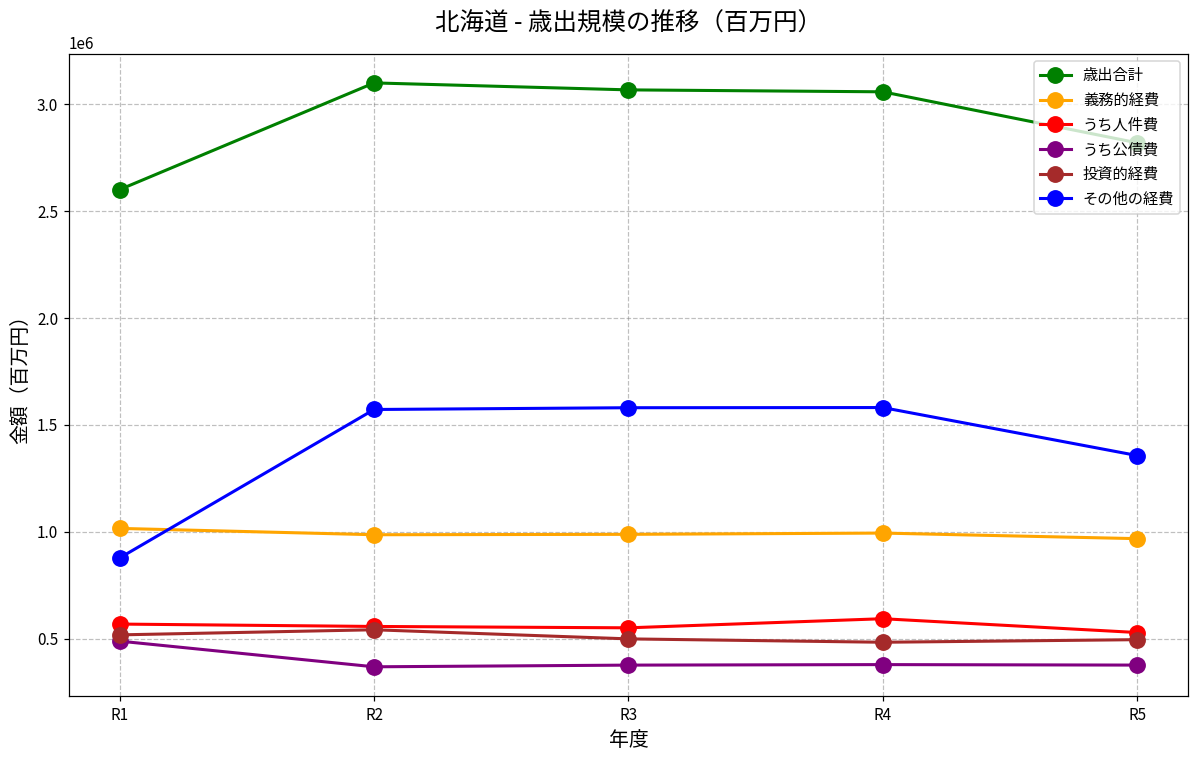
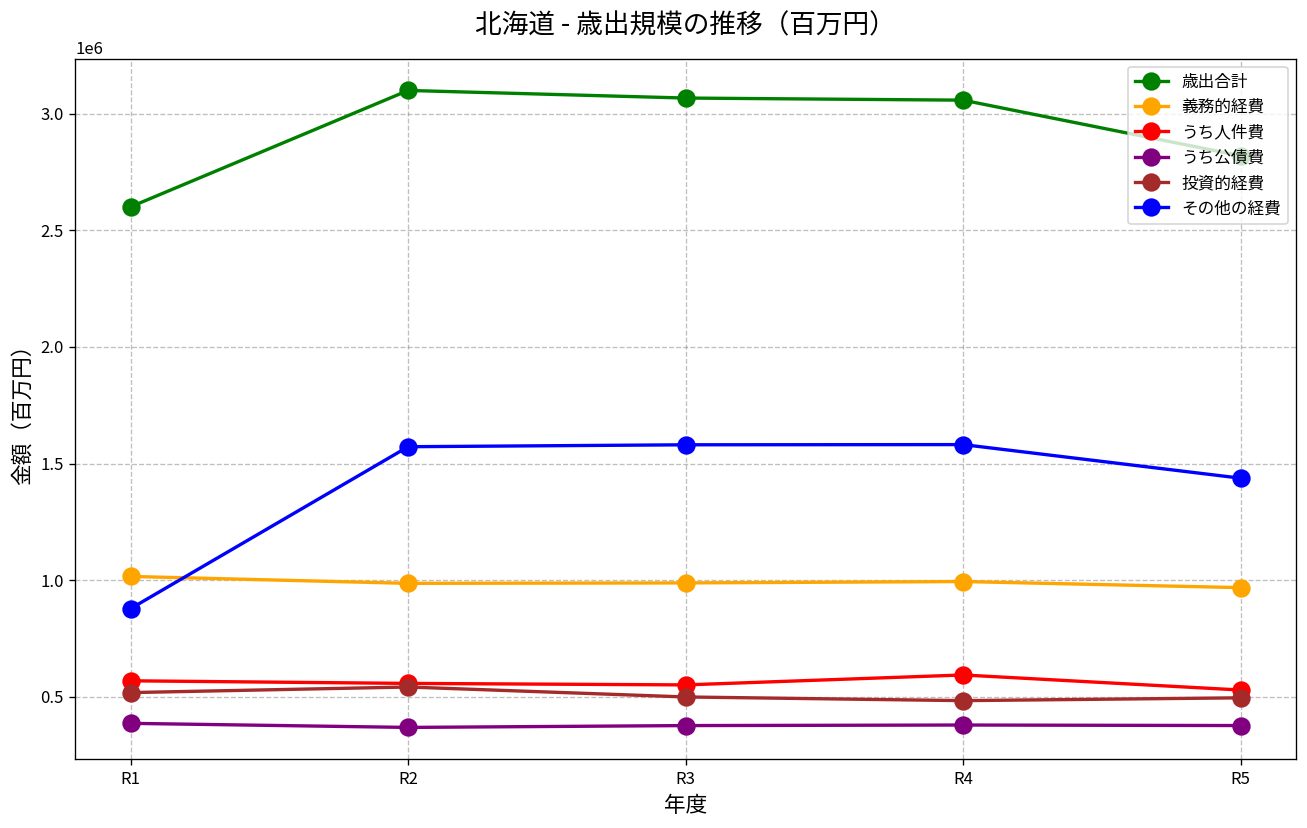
うち公債費, R1: 490000 -> 390000
その他の経費, R5: 1360000 -> 1440000
